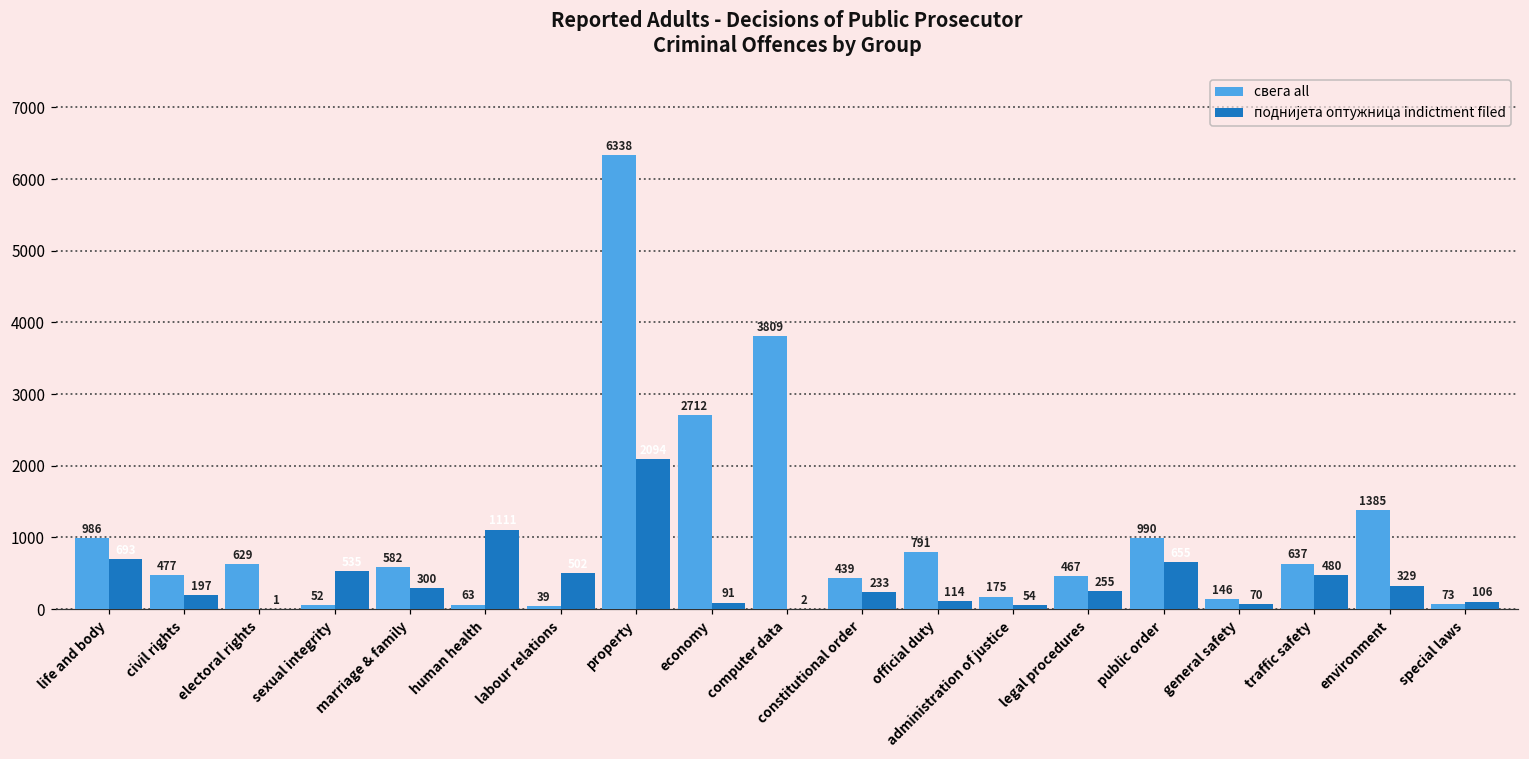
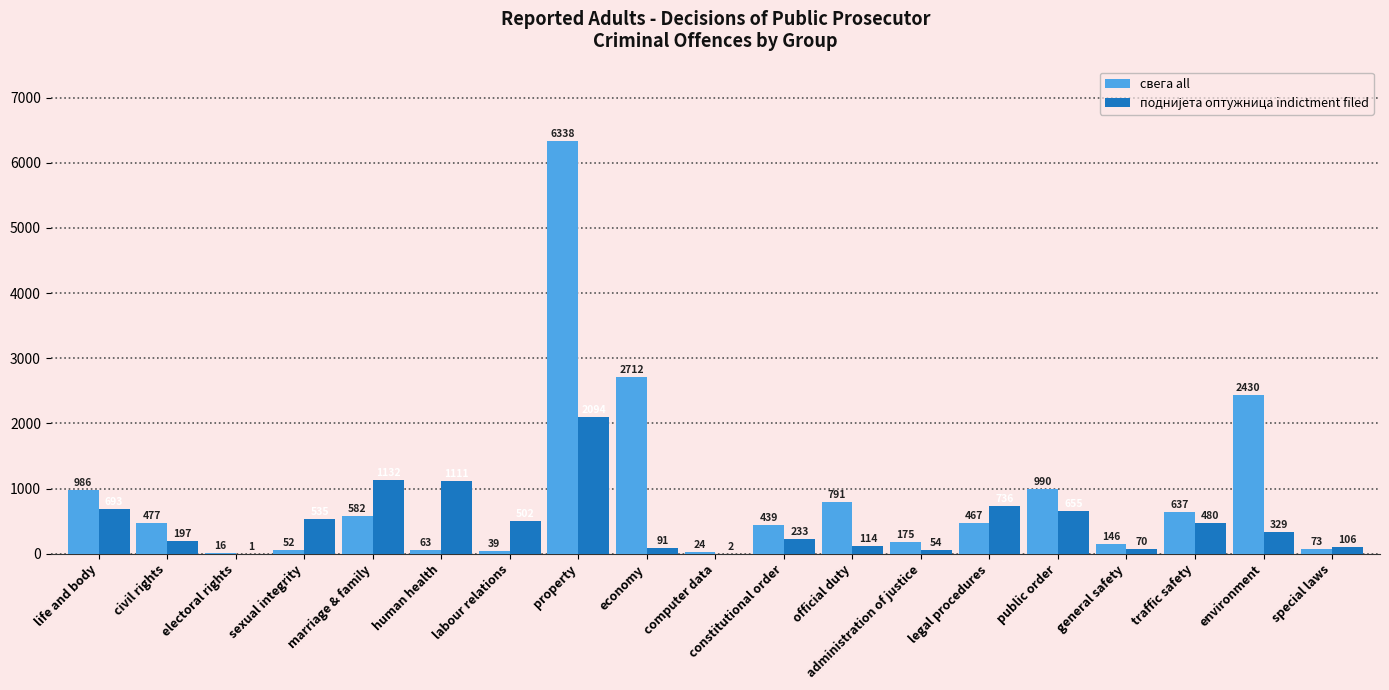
свега all, electoral rights: 629 -> 16
поднијета оптужница indictment filed, marriage & family: 300 -> 1100
свега all, computer data: 3809 -> 24
поднијета оптужница indictment filed, legal procedures: 300 -> 700
свега all, environment: 1385 -> 2430
